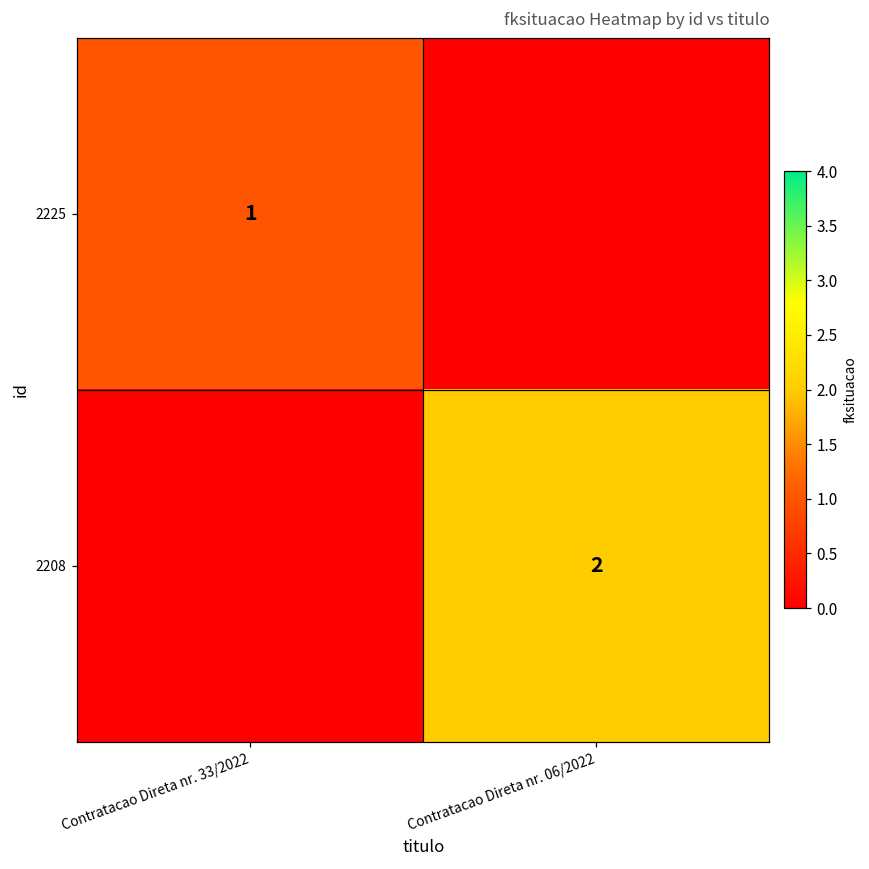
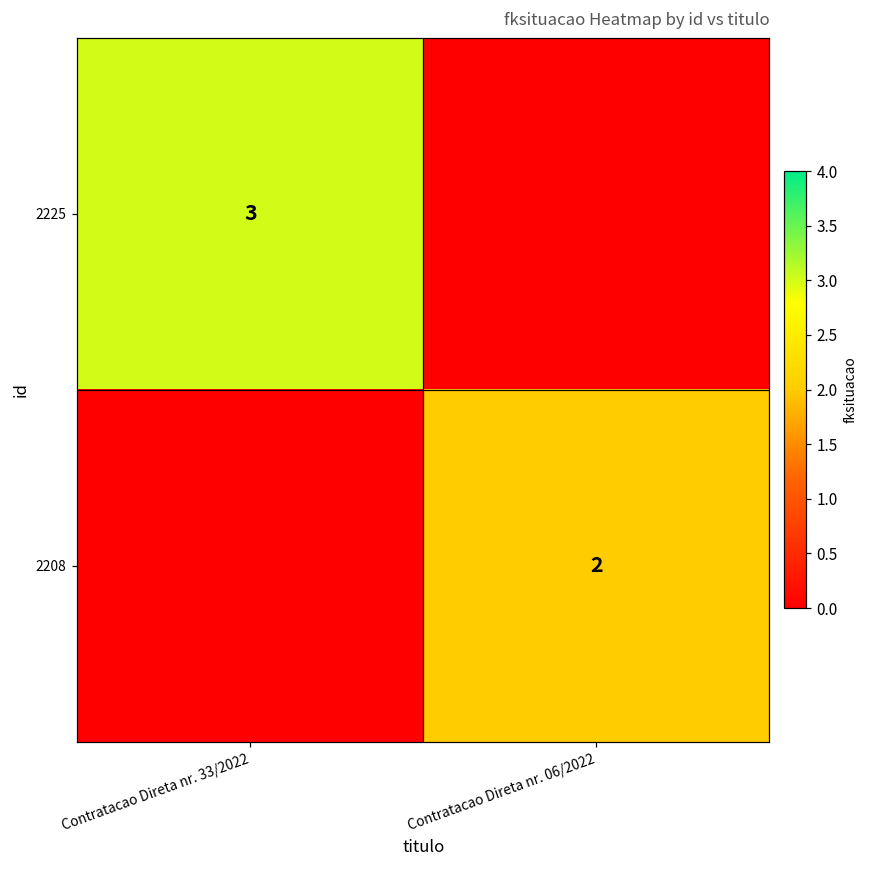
2225, Contratacao Direta nr. 33/2022: 1 -> 3
